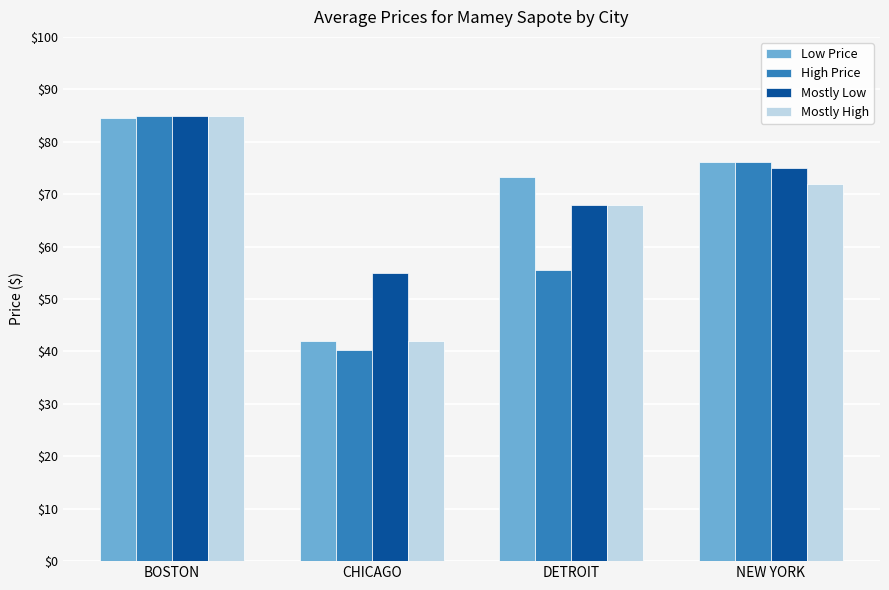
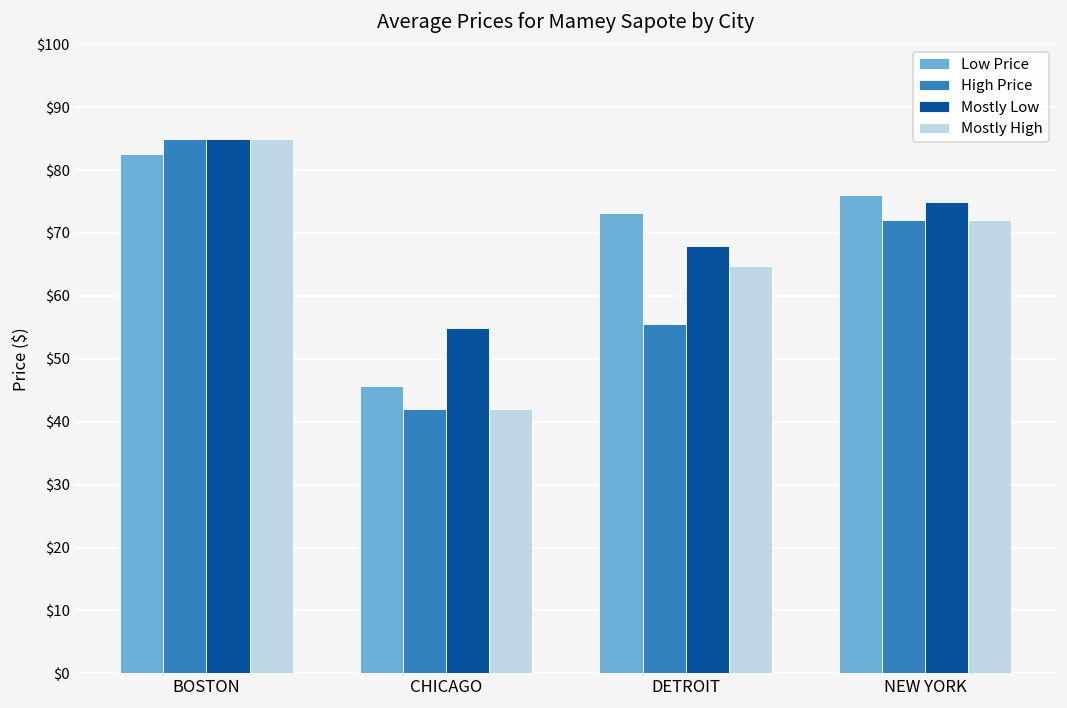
Low Price, BOSTON: $85 -> $83
Low Price, CHICAGO: $42 -> $46
High Price, CHICAGO: $40 -> $42
Mostly High, DETROIT: $68 -> $65
High Price, NEW YORK: $76 -> $72
